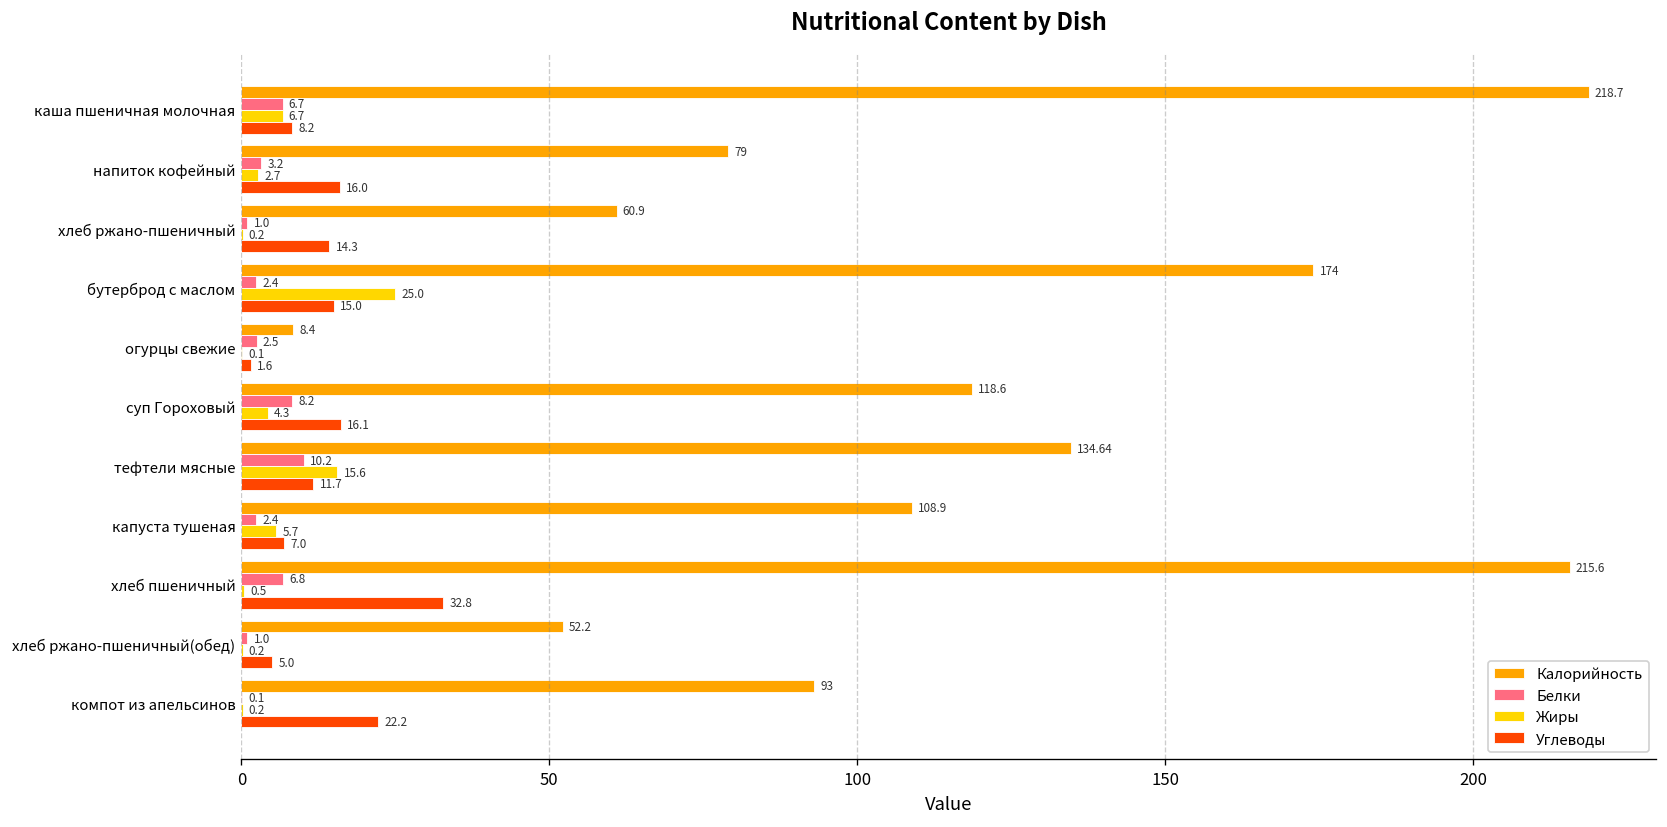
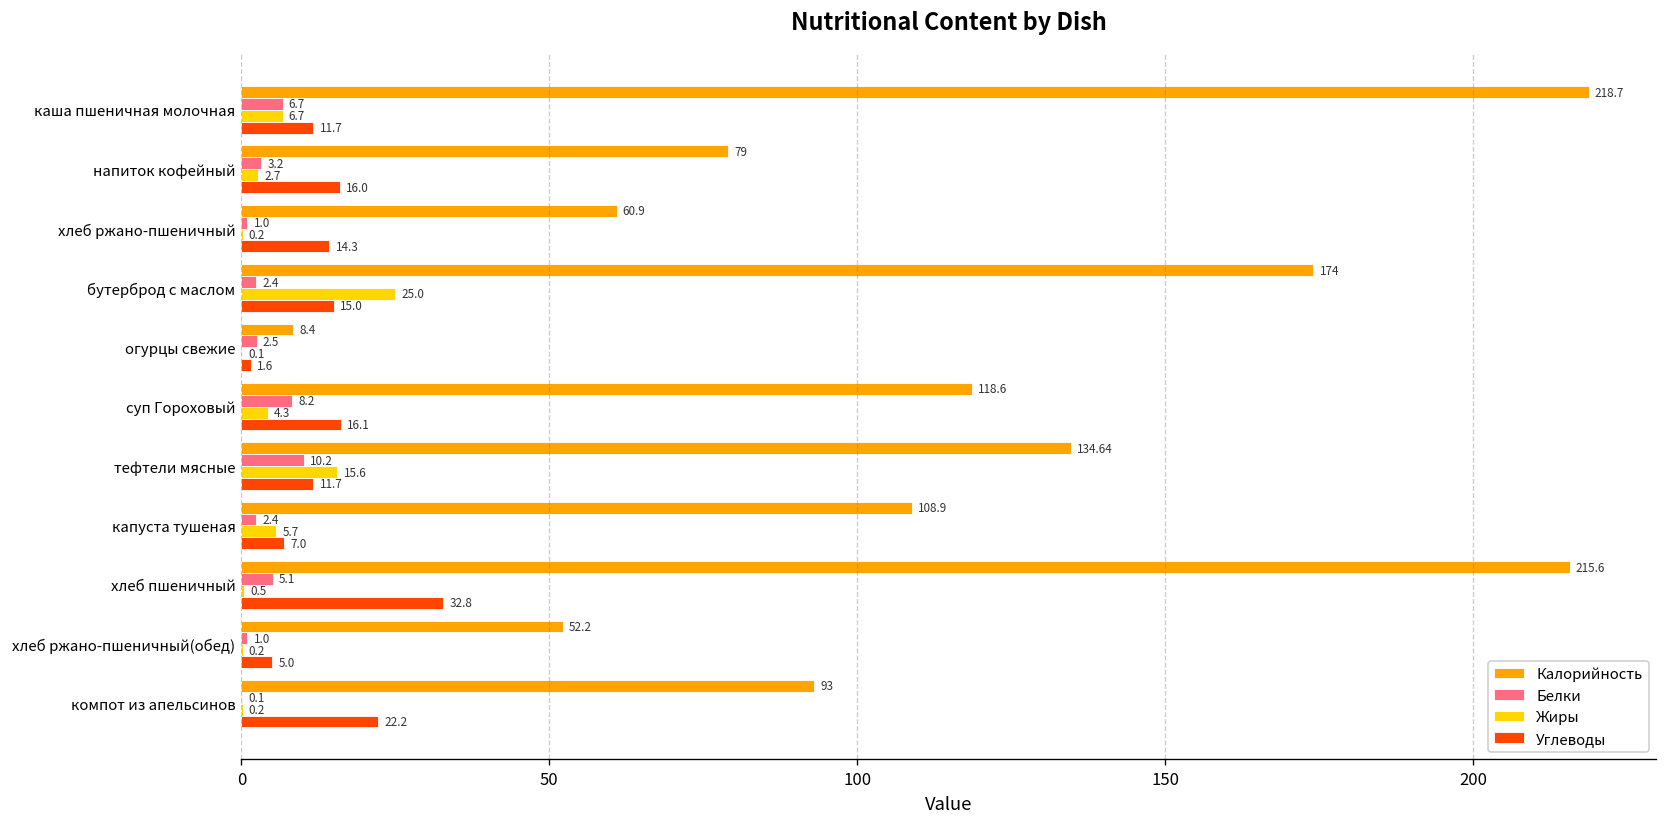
Углеводы, каша пшеничная молочная: 8.2 -> 11.7
Белки, хлеб пшеничный: 6.8 -> 5.1
